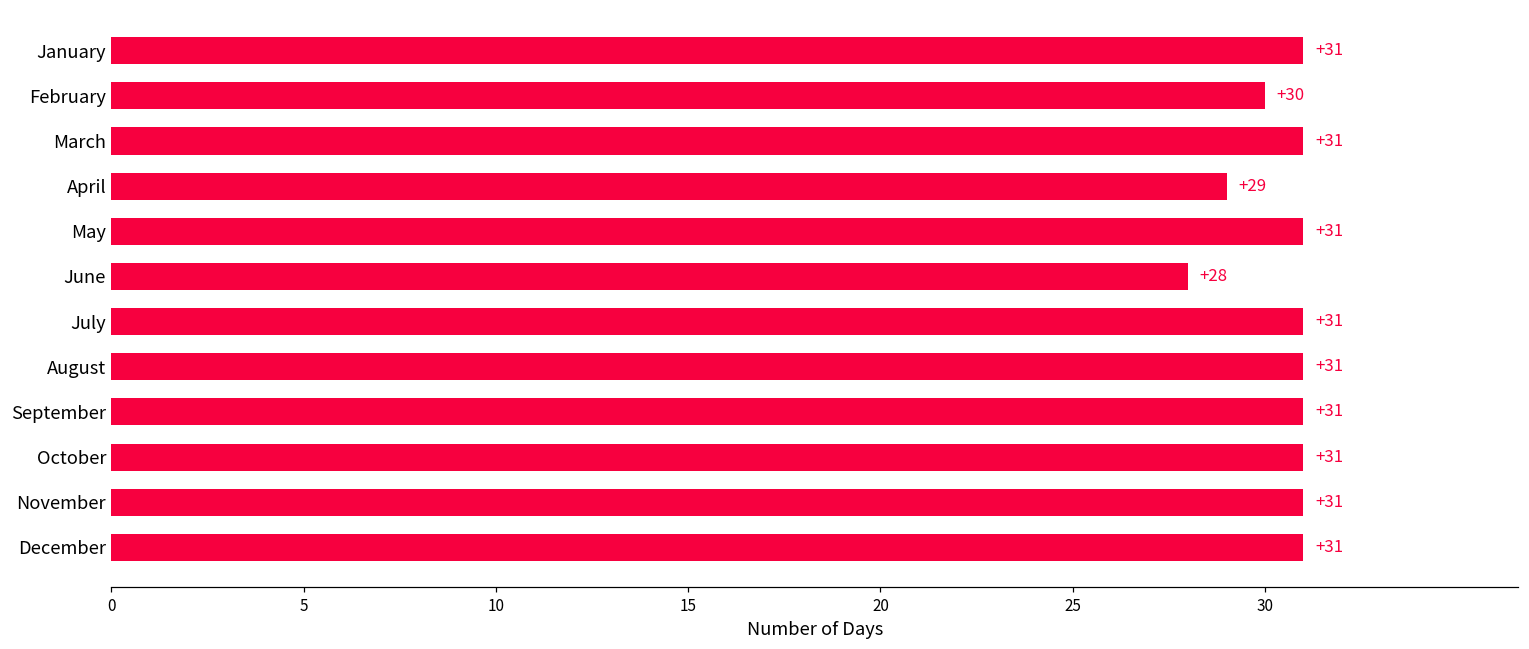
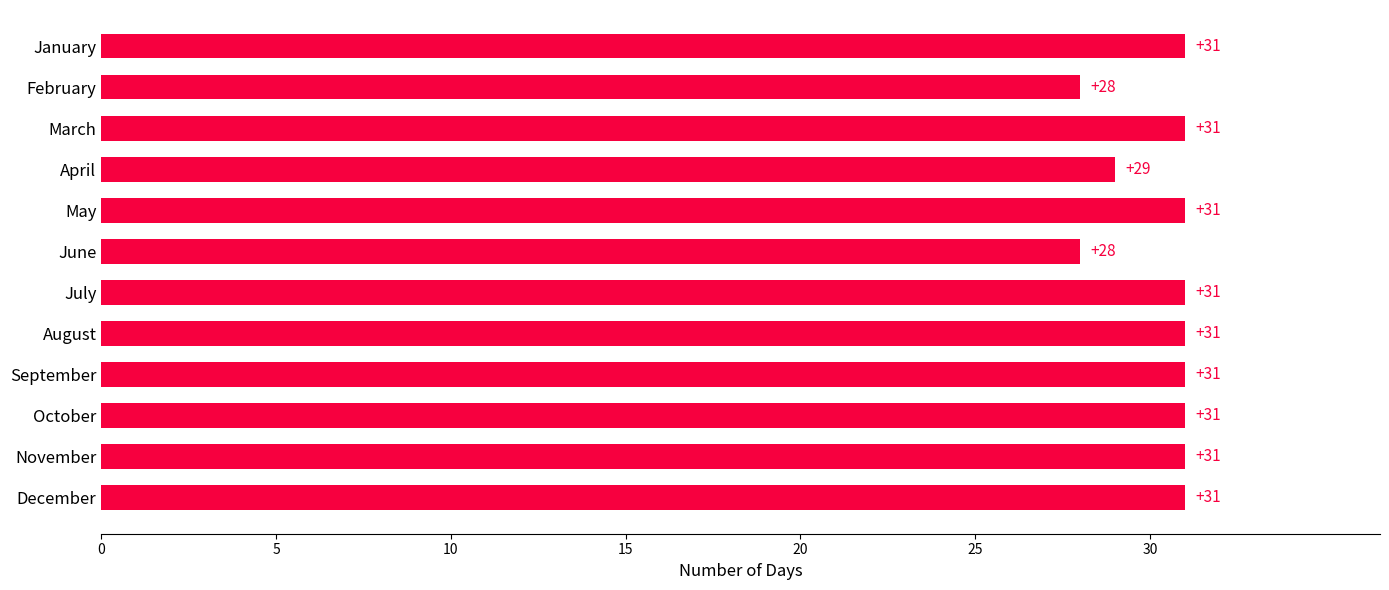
February: +30 -> +28
